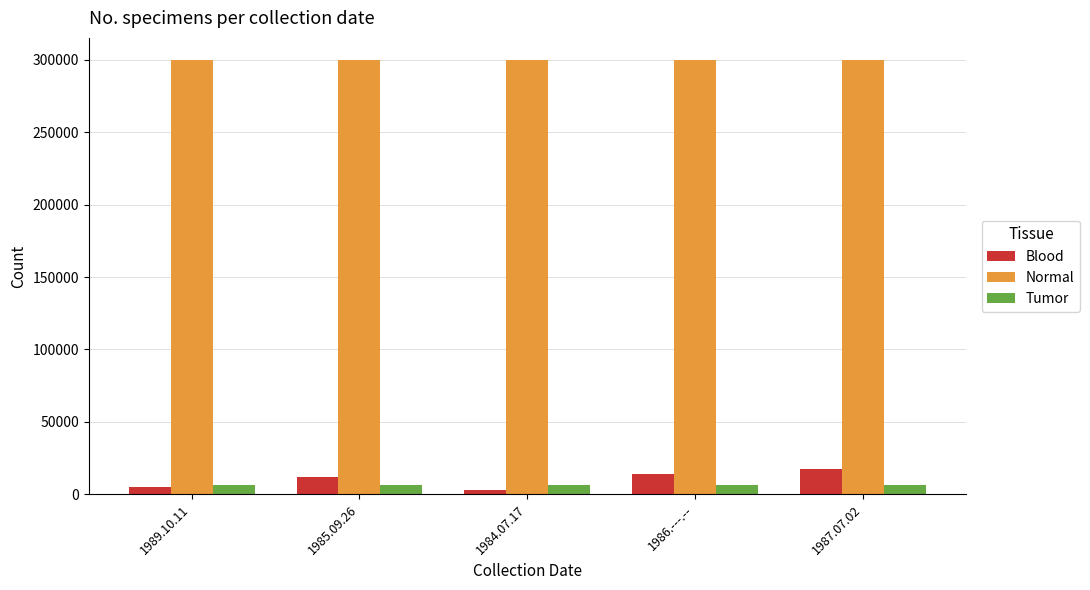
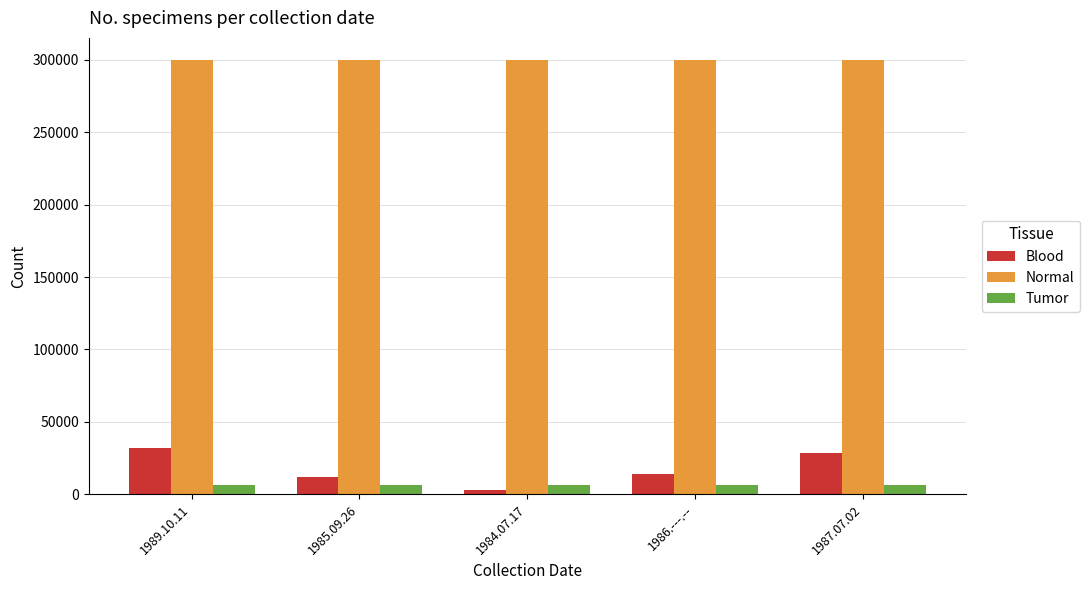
Blood, 1989.10.11: 5000 -> 32000
Blood, 1987.07.02: 17000 -> 29000
